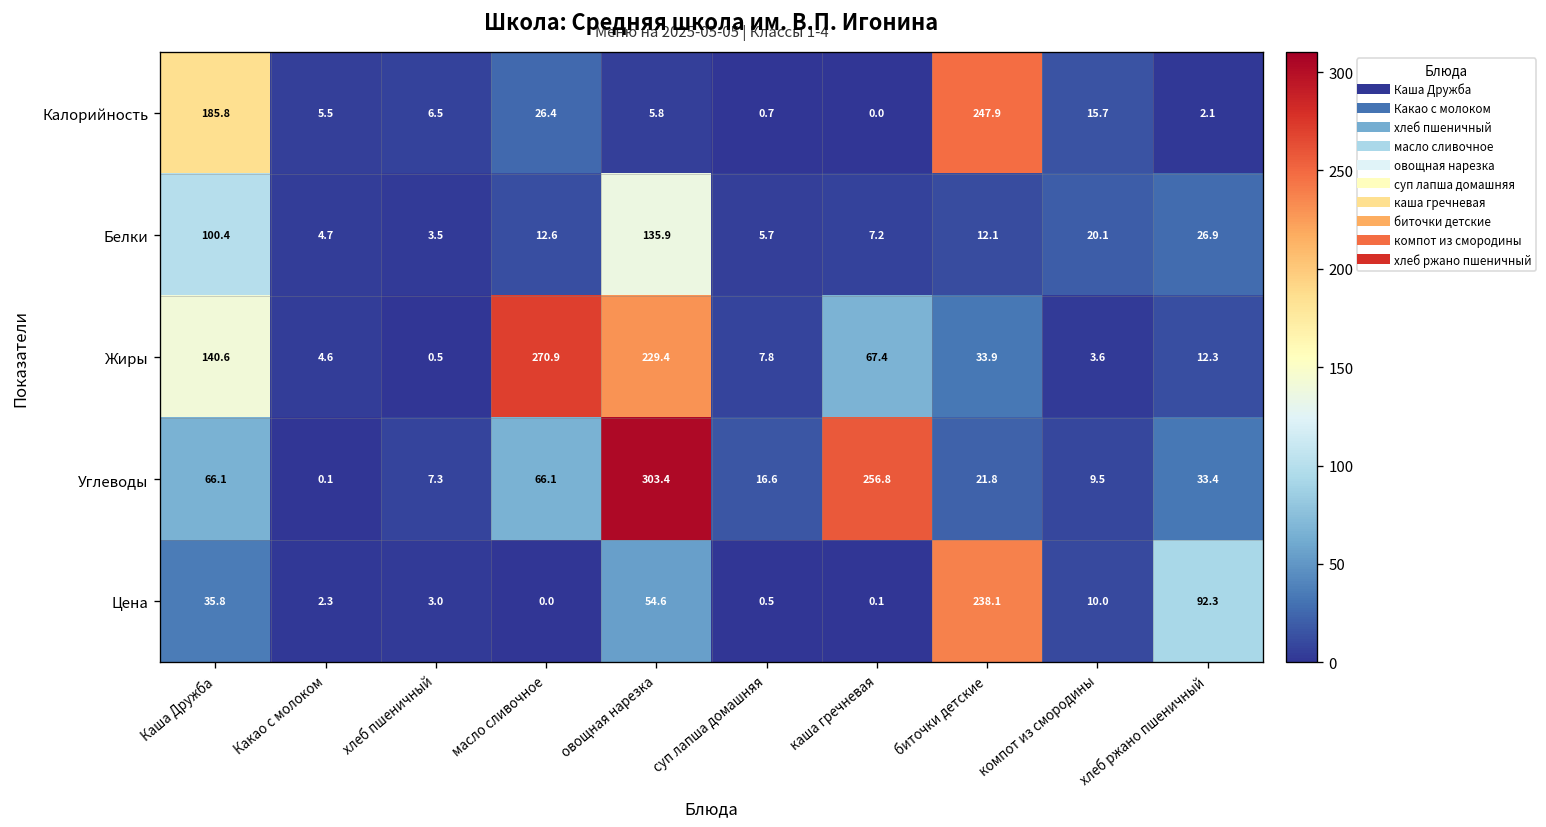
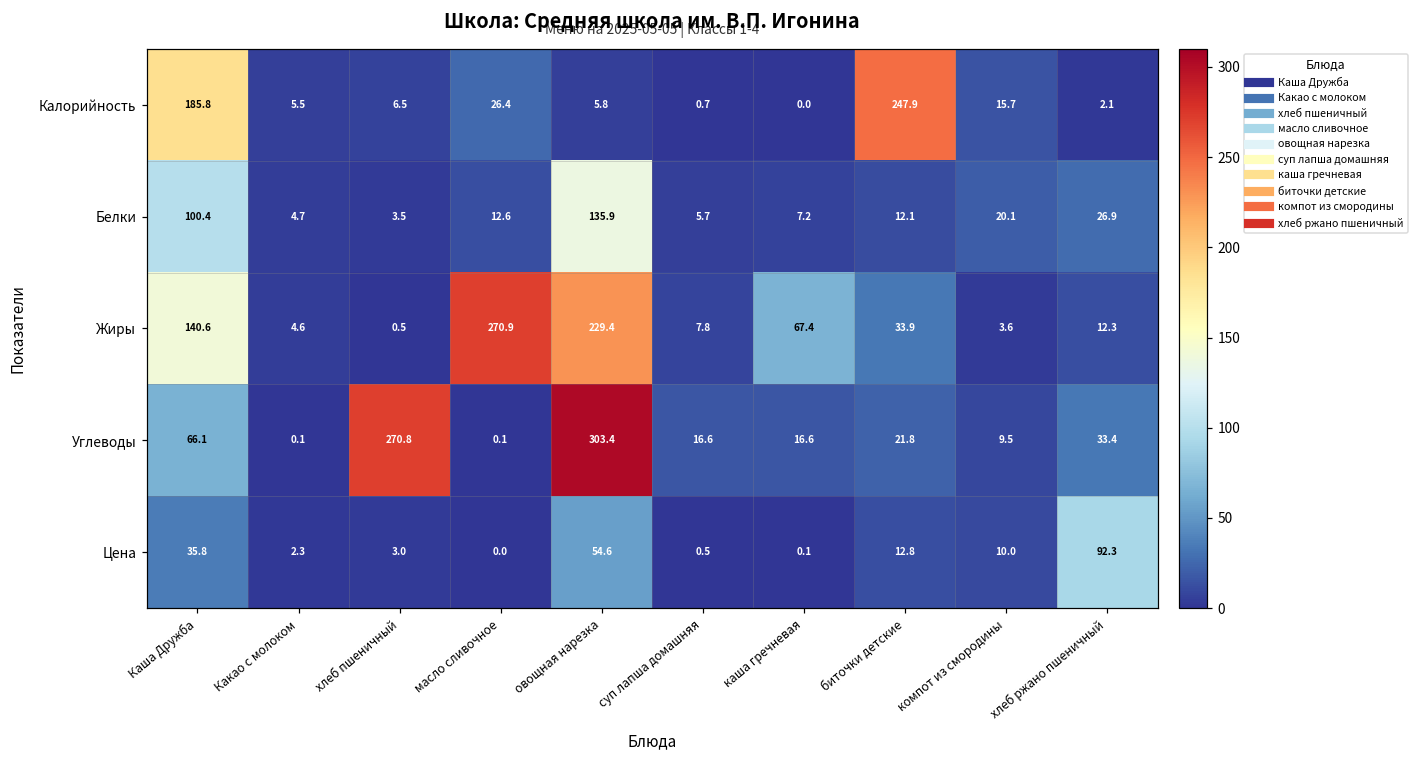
Углеводы, хлеб пшеничный: 7.3 -> 270.8
Углеводы, масло сливочное: 66.1 -> 0.1
Углеводы, каша гречневая: 256.8 -> 16.6
Цена, биточки детские: 238.1 -> 12.8
